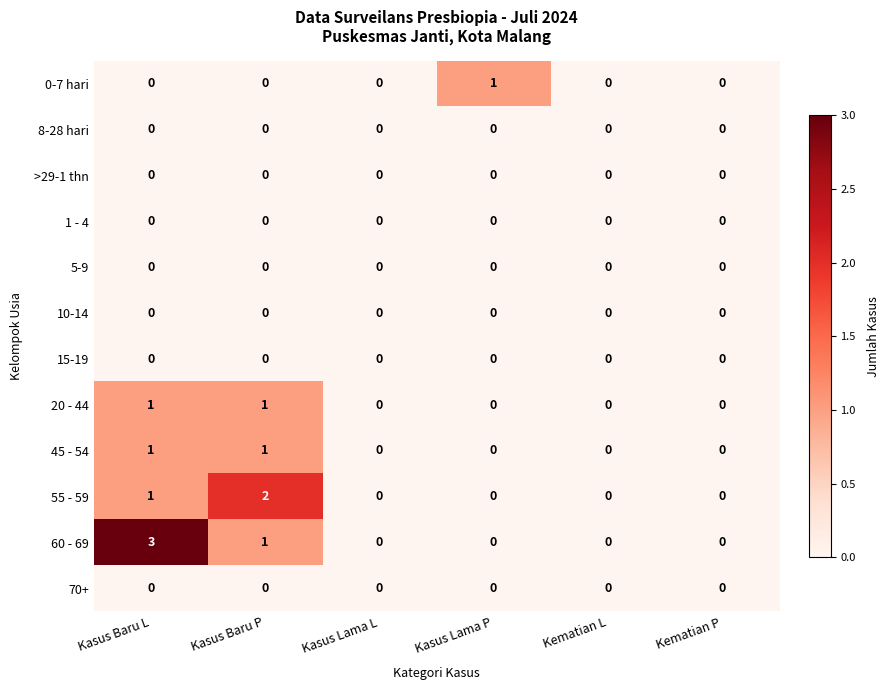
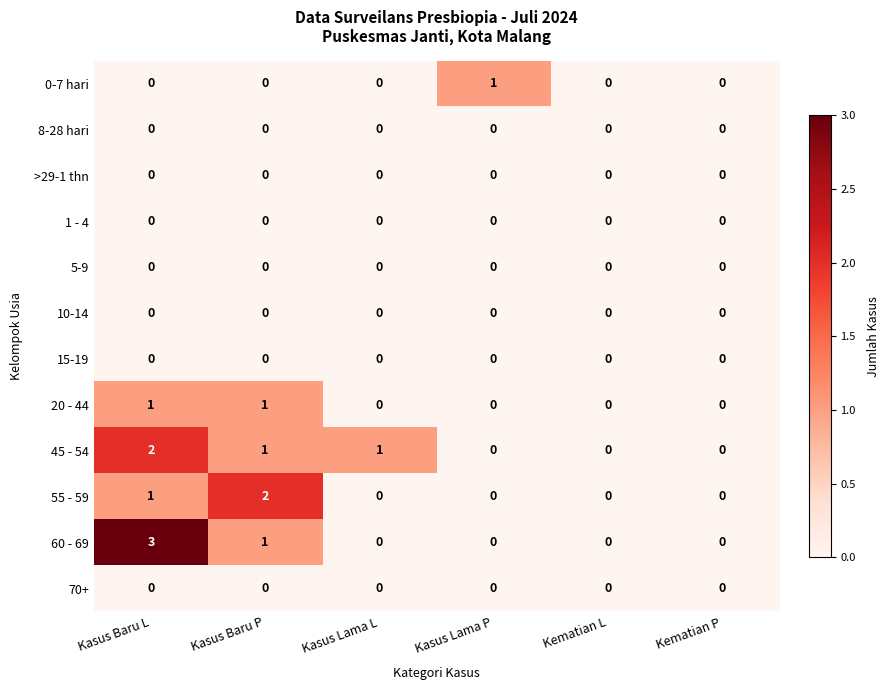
45 - 54, Kasus Baru L: 1 -> 2
45 - 54, Kasus Lama L: 0 -> 1
